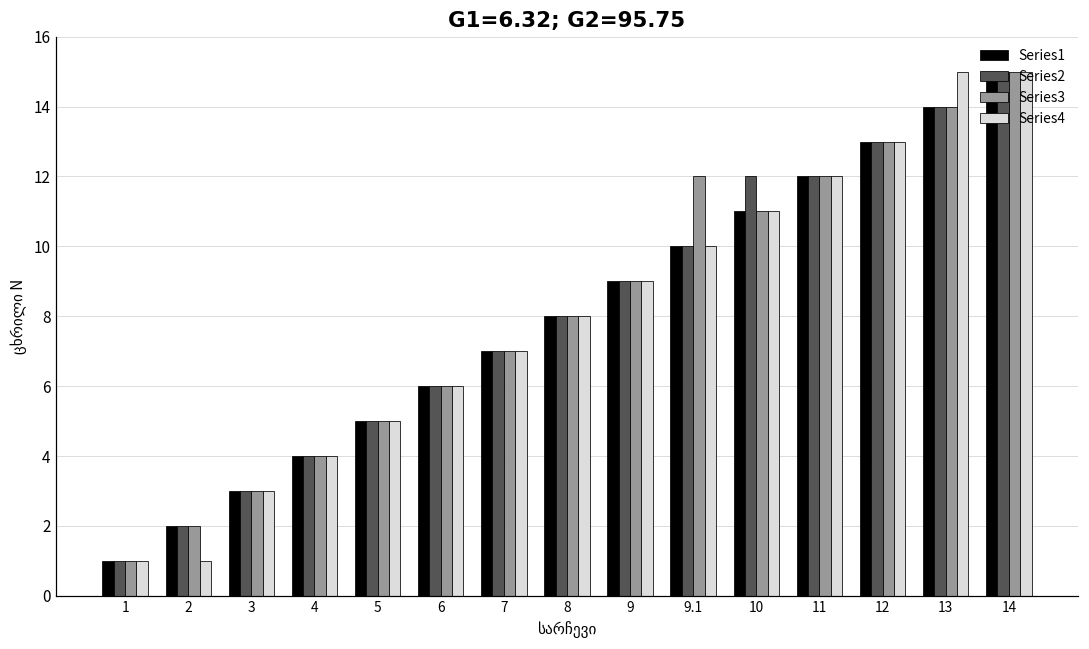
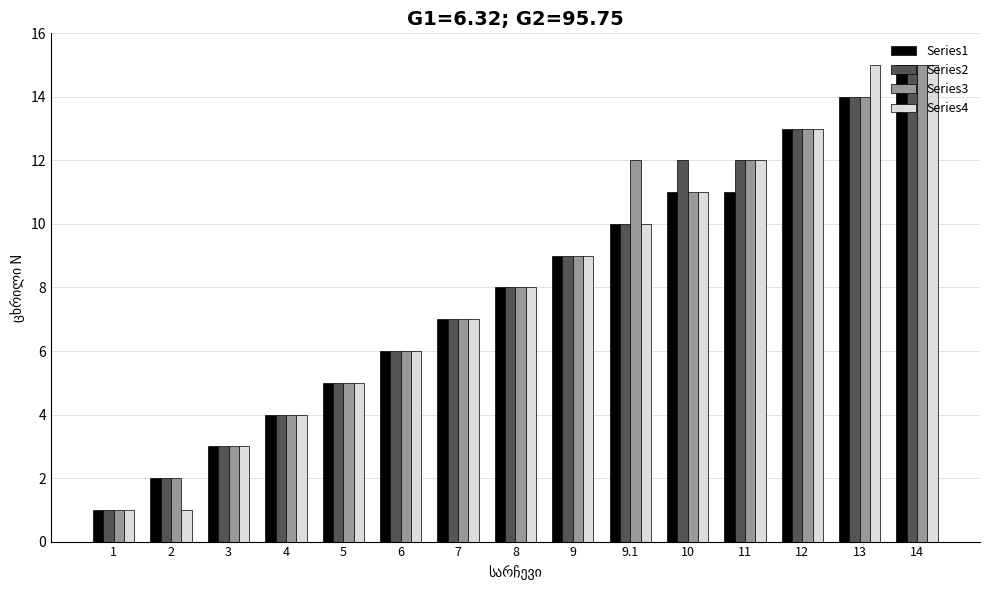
Series1, 11: 12 -> 11
